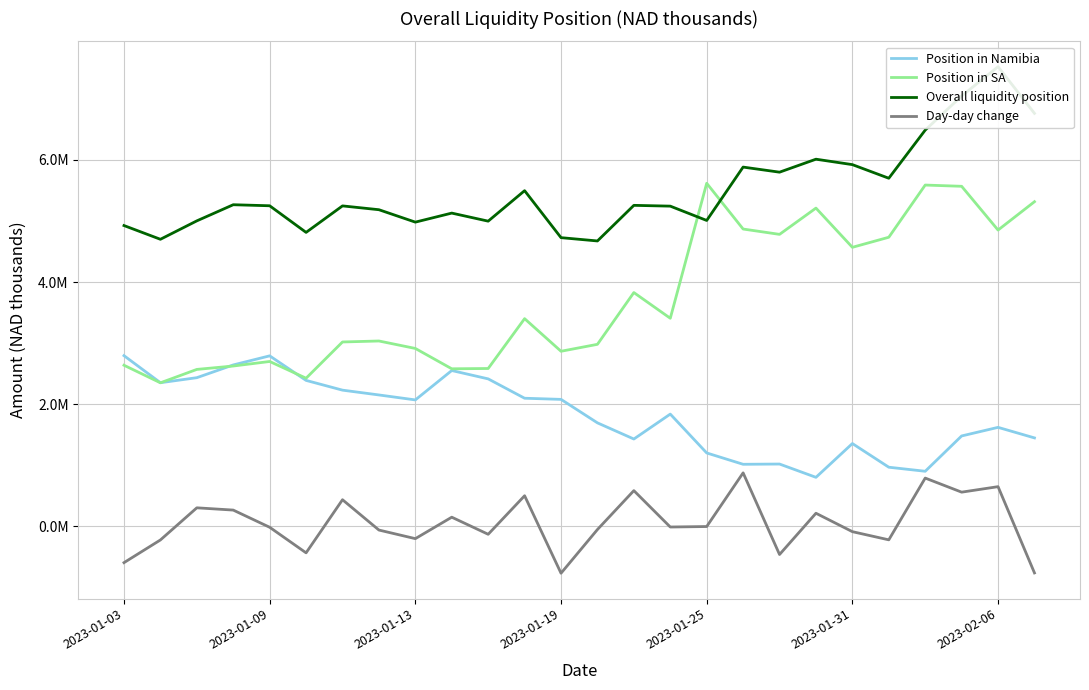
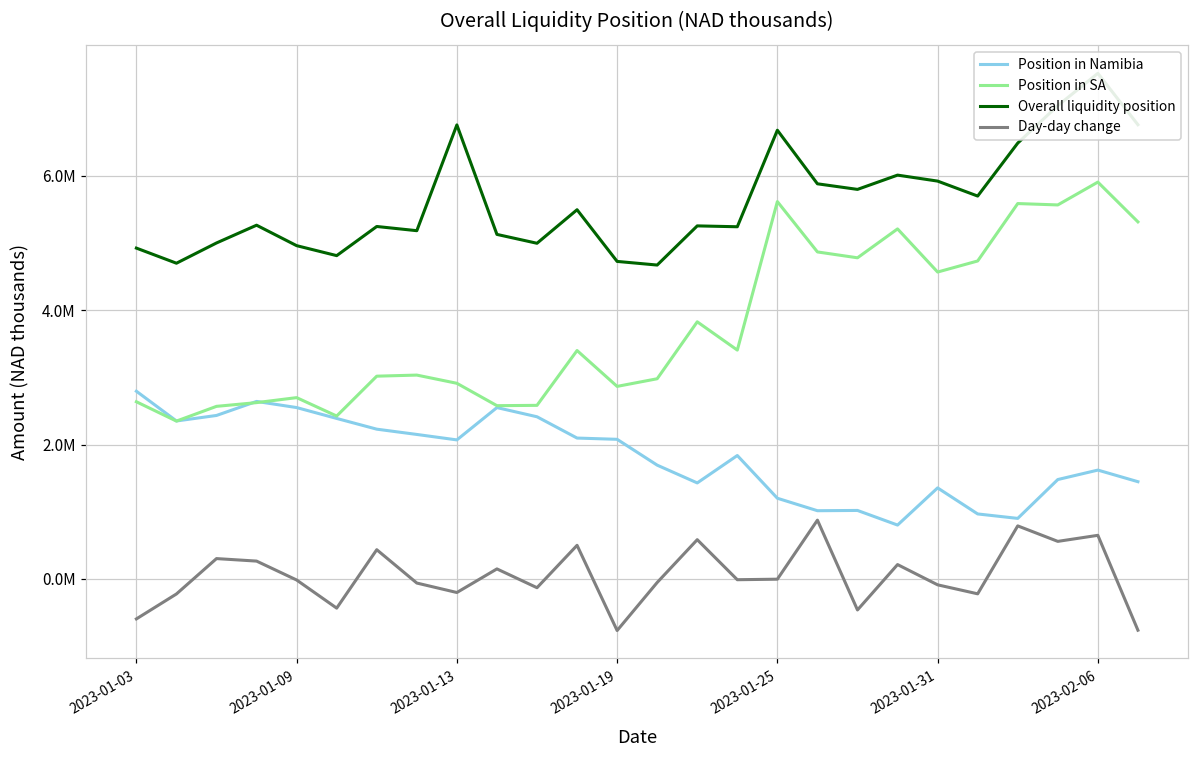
Position in Namibia, 2023-01-09: 2800000 -> 2600000
Overall liquidity position, 2023-01-09: 5200000 -> 5000000
Overall liquidity position, 2023-01-13: 5000000 -> 6800000
Overall liquidity position, 2023-01-25: 5000000 -> 6700000
Position in SA, 2023-02-06: 4900000 -> 5900000
